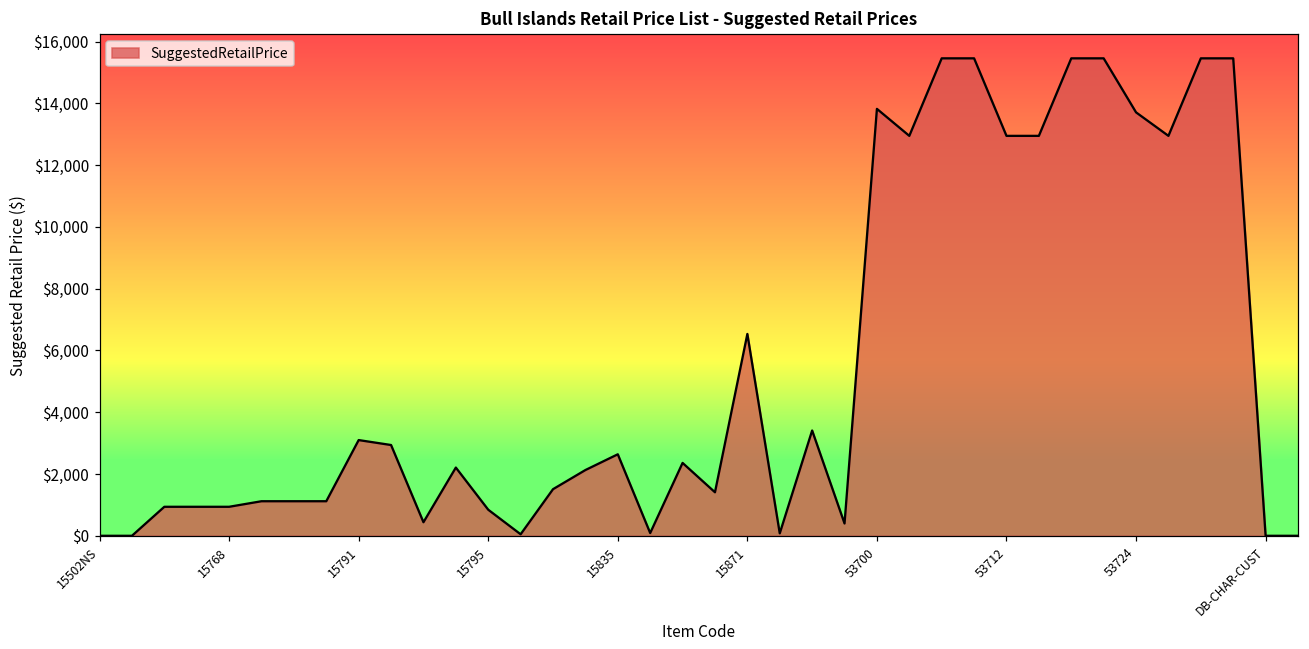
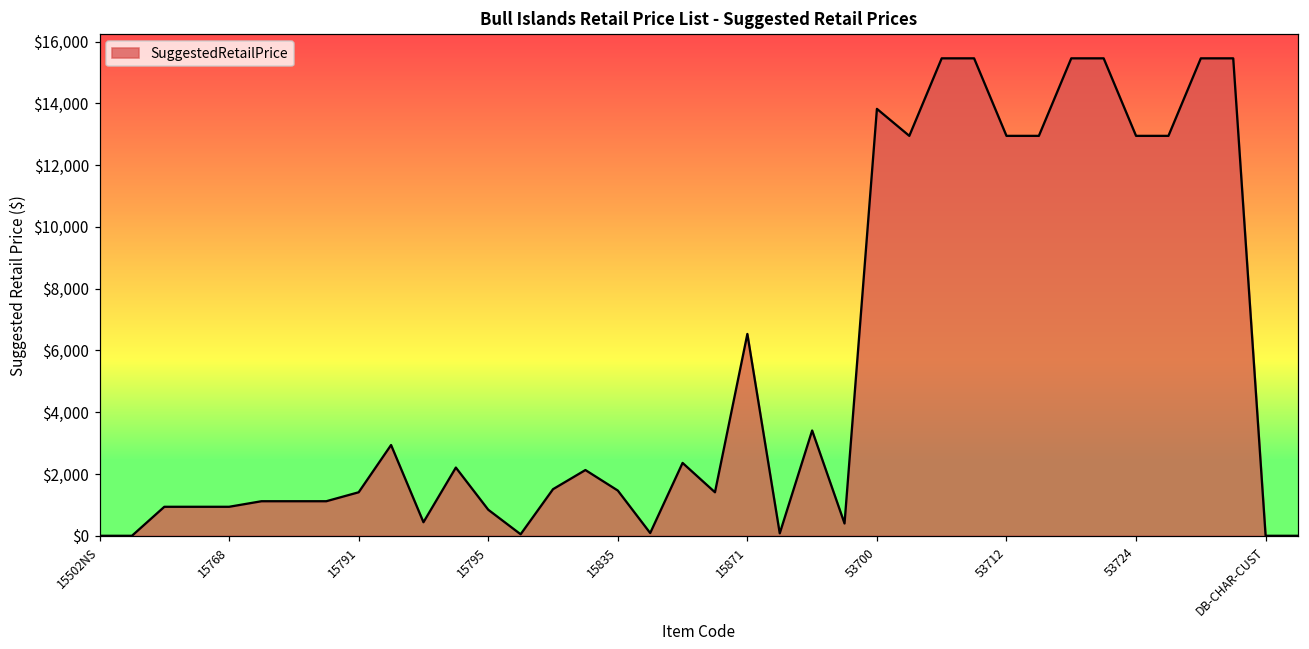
15791: $3,100 -> $1,400
15835: $2,600 -> $1,500
53724: $13,700 -> $12,900
